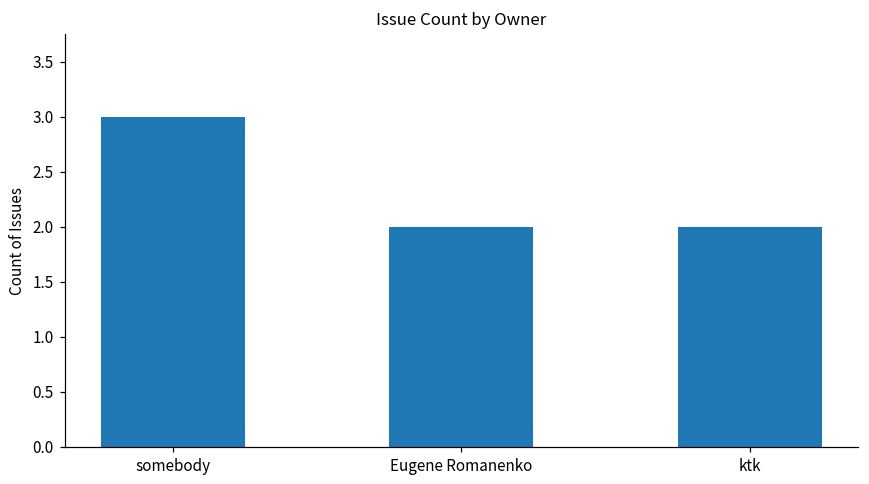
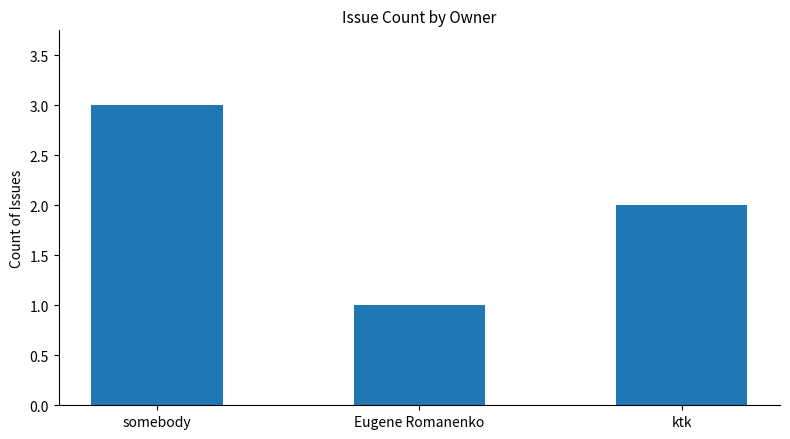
Eugene Romanenko: 2 -> 1
